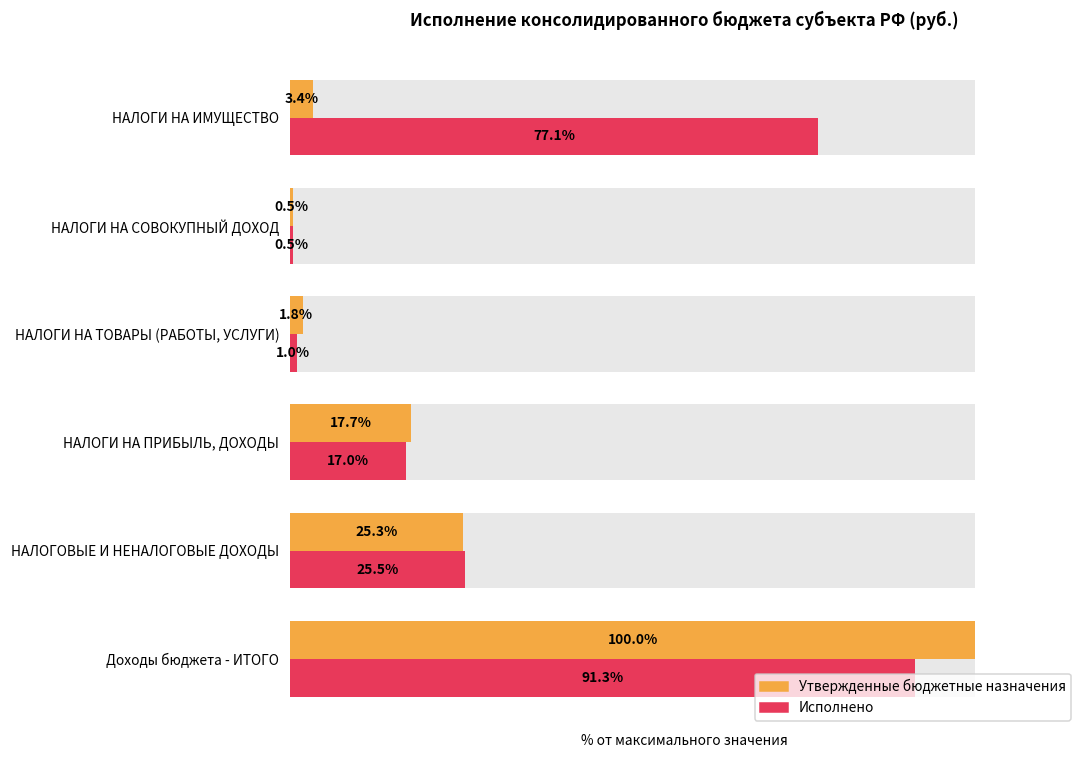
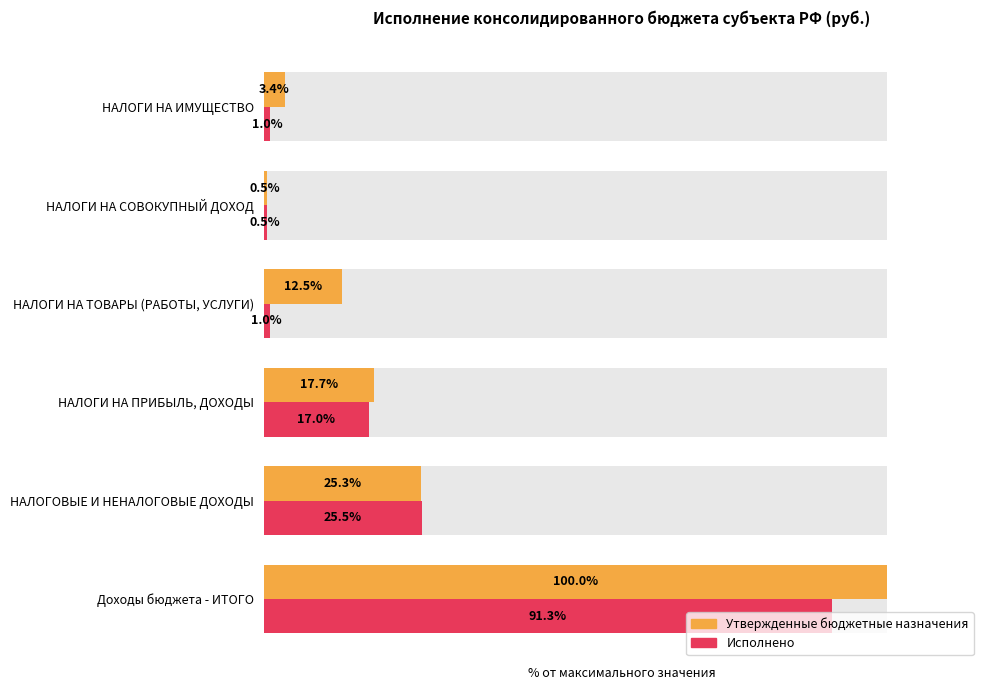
Исполнено, НАЛОГИ НА ИМУЩЕСТВО: 77.1% -> 1.0%
Утвержденные бюджетные назначения, НАЛОГИ НА ТОВАРЫ (РАБОТЫ, УСЛУГИ): 1.8% -> 12.5%
